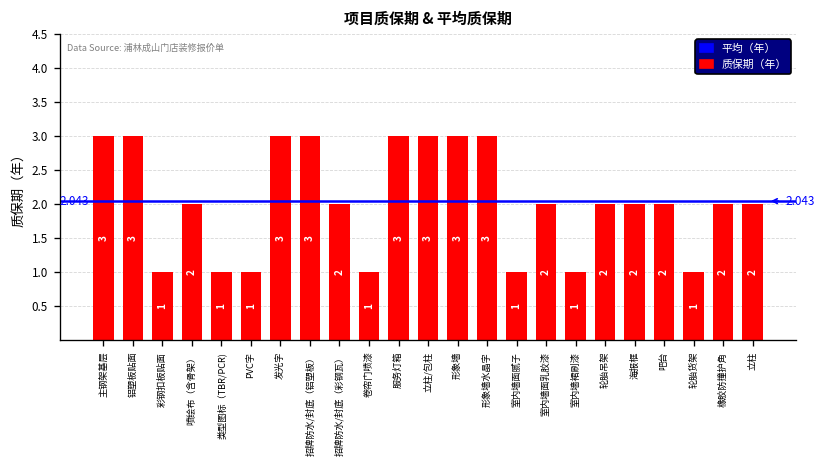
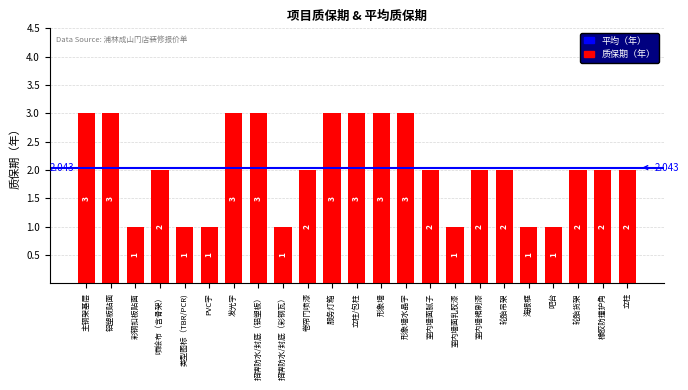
招牌防水/封底（彩钢瓦）: 2 -> 1
卷帘门喷漆: 1 -> 2
室内墙面腻子: 1 -> 2
室内墙面乳胶漆: 2 -> 1
室内墙裙刷漆: 1 -> 2
海报框: 2 -> 1
吧台: 2 -> 1
轮胎货架: 1 -> 2
